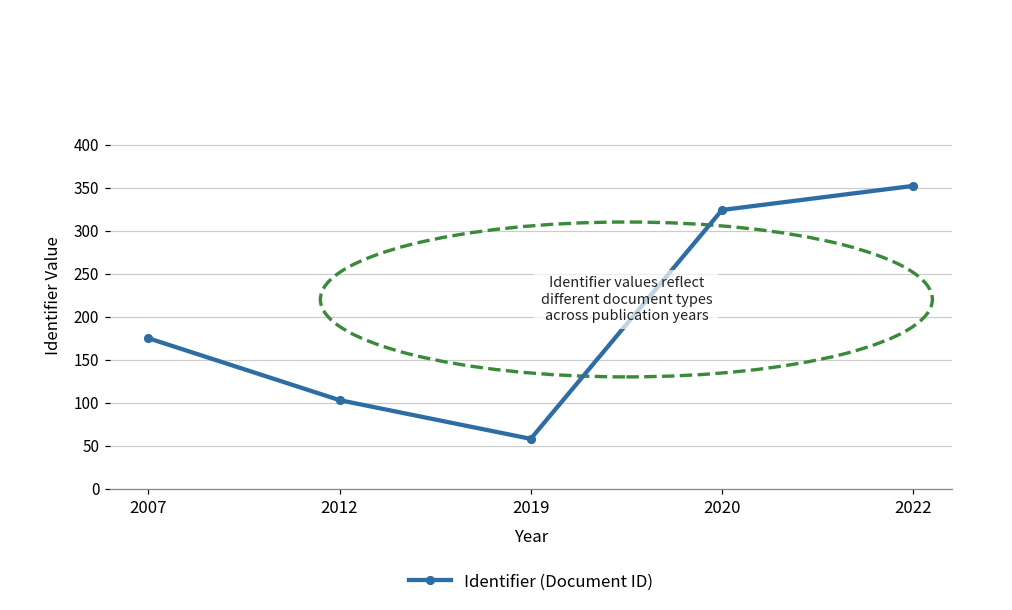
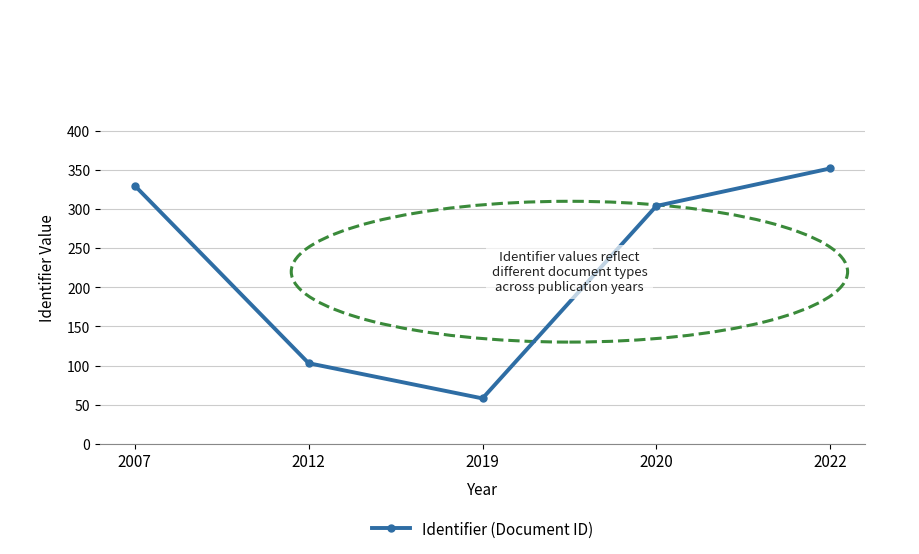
2007: 180 -> 330
2020: 320 -> 300
